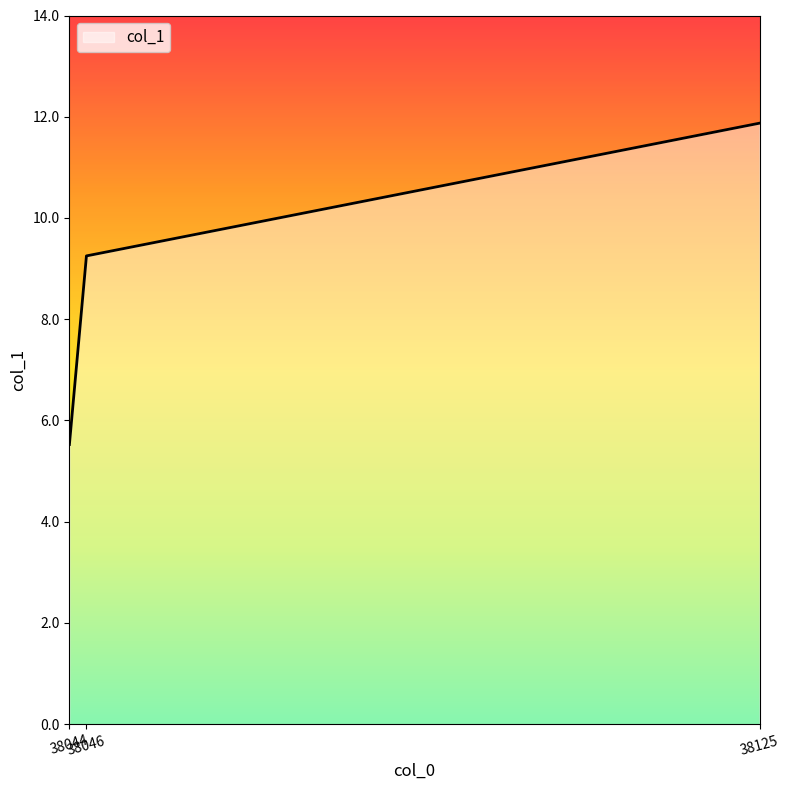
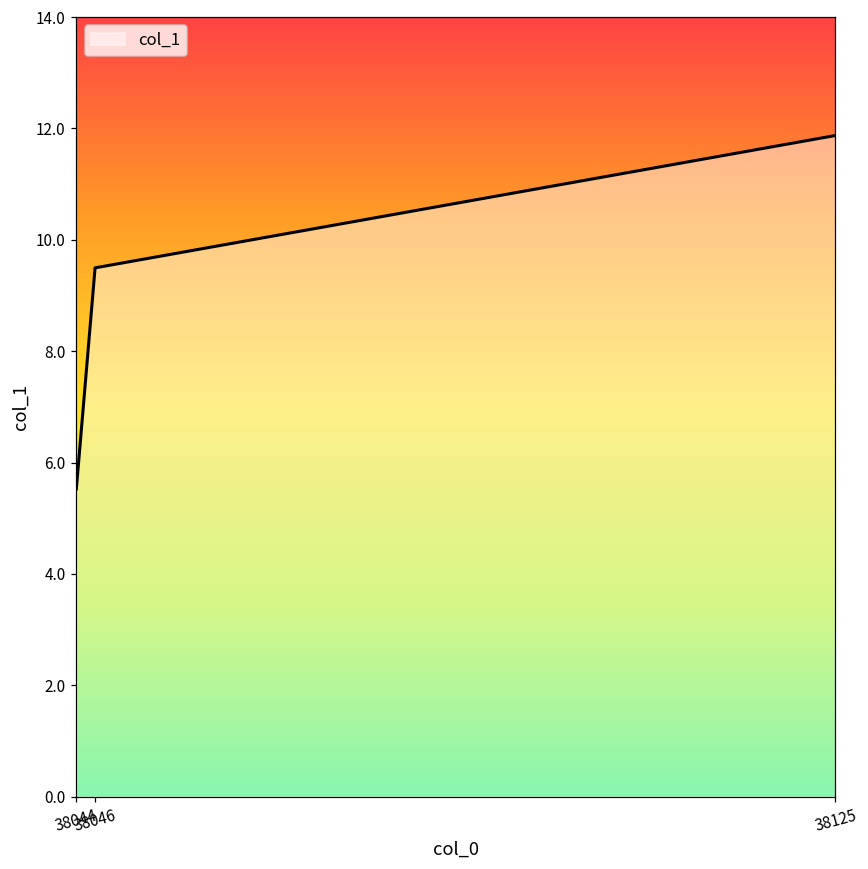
38046: 9.3 -> 9.5
